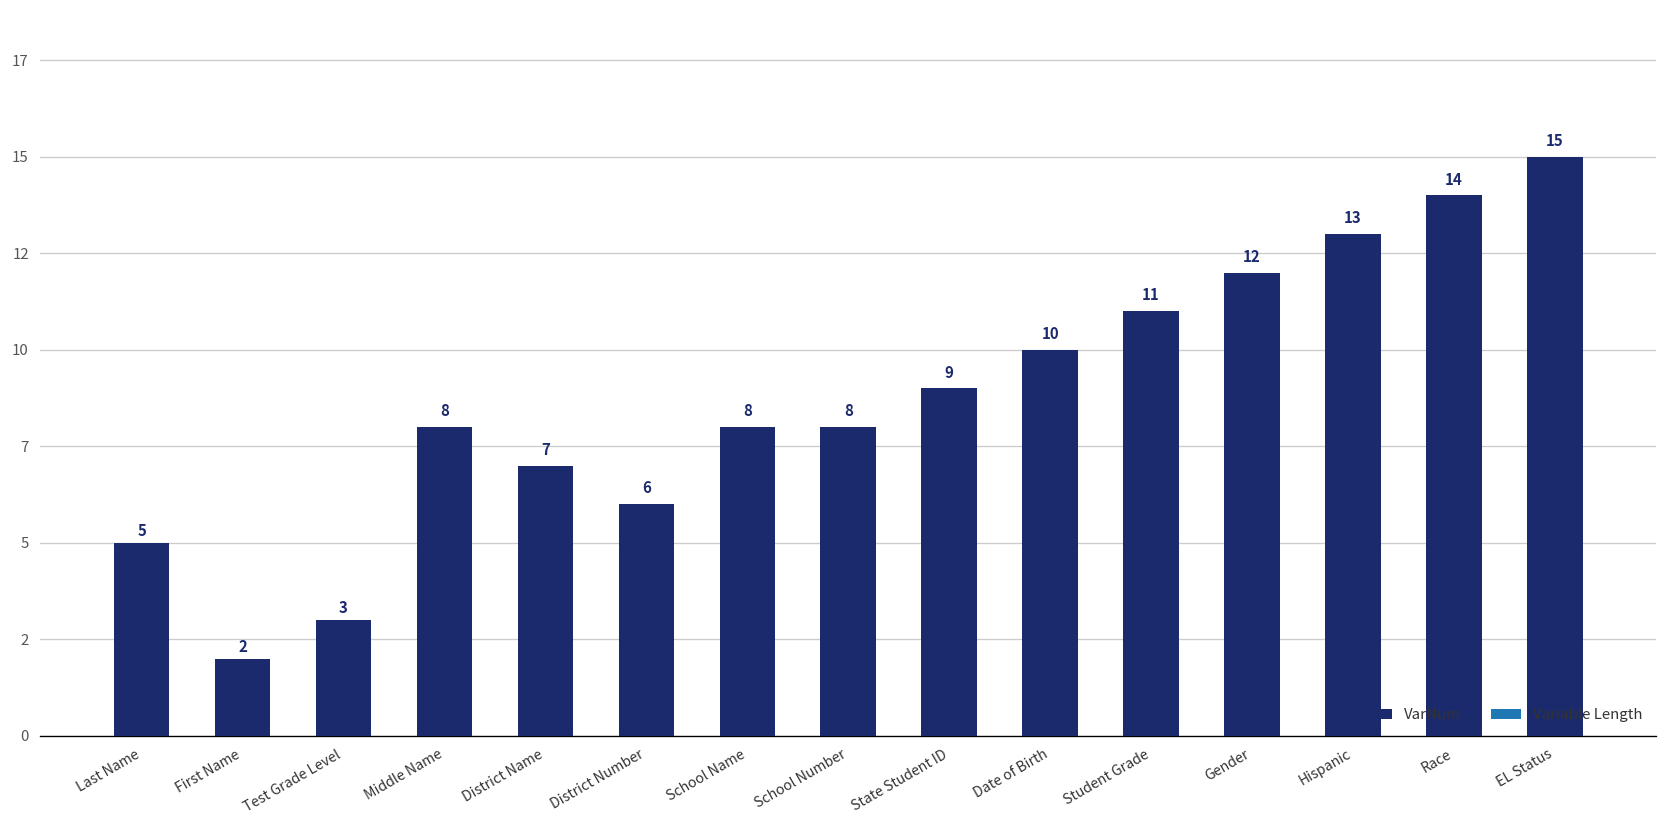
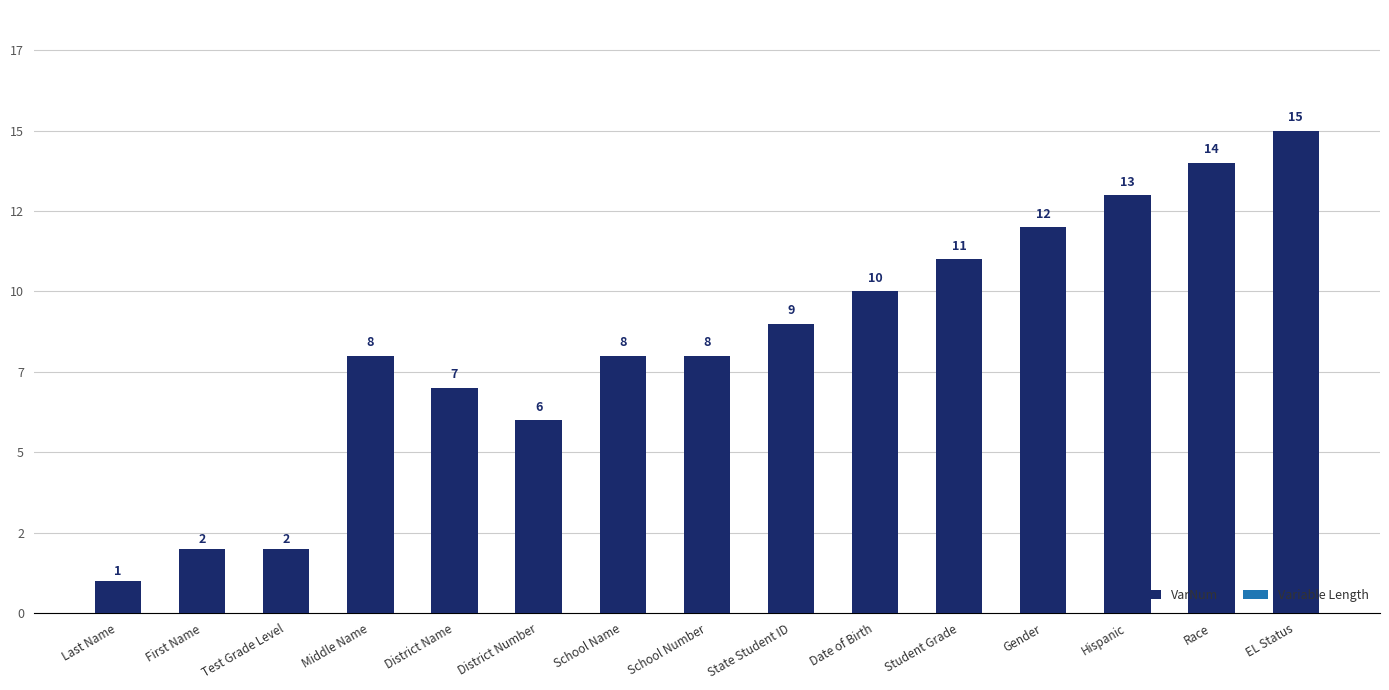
Last Name: 5 -> 1
Test Grade Level: 3 -> 2
